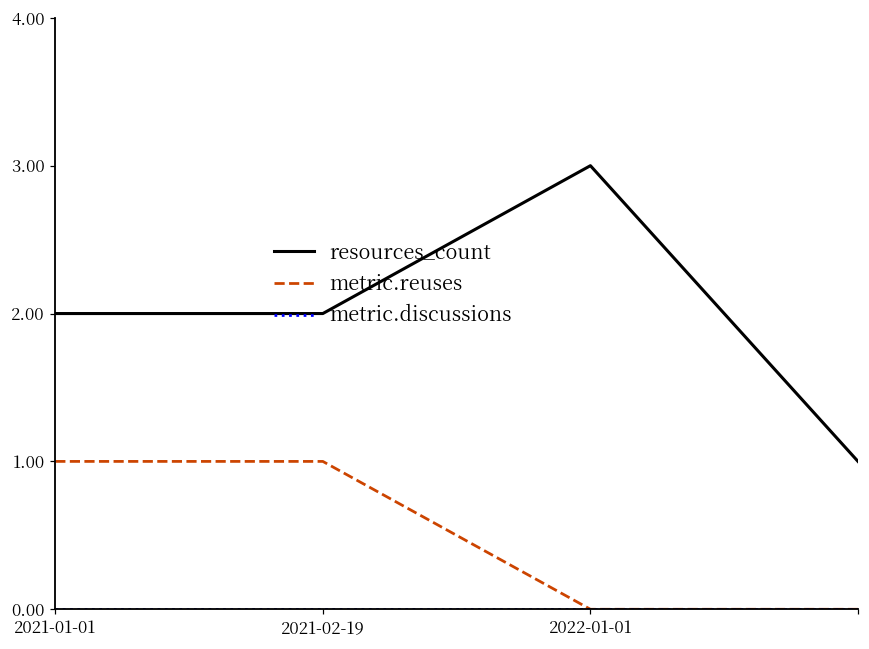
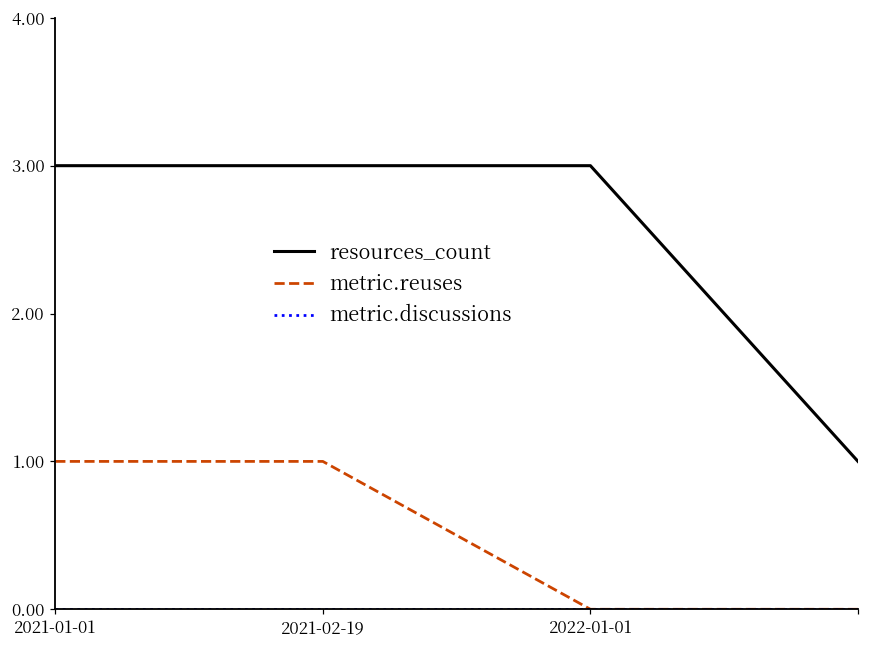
resources_count, 2021-01-01: 2 -> 3
resources_count, 2021-02-19: 2 -> 3
